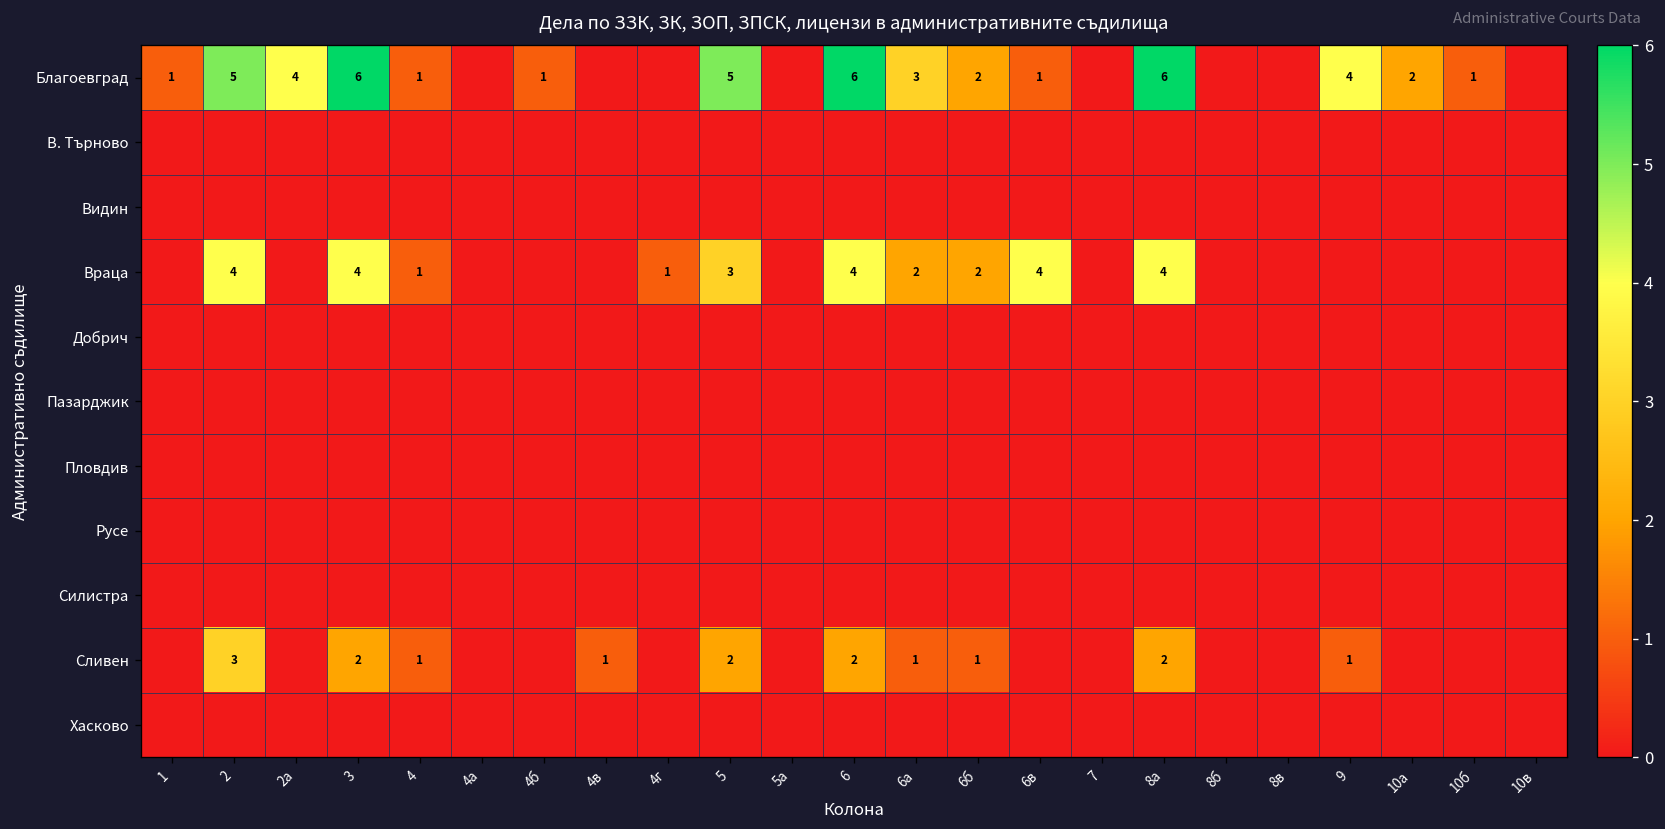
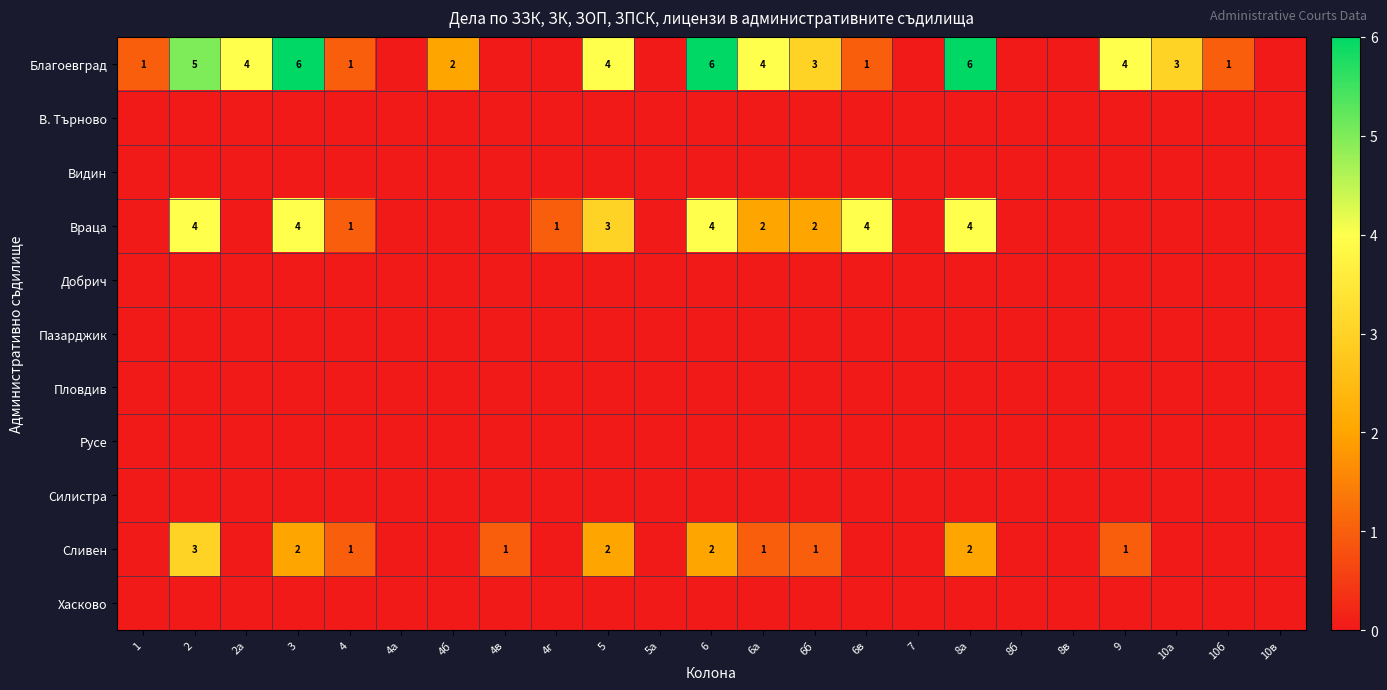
Благоевград, 4б: 1 -> 2
Благоевград, 5: 5 -> 4
Благоевград, 6а: 3 -> 4
Благоевград, 6б: 2 -> 3
Благоевград, 10а: 2 -> 3
